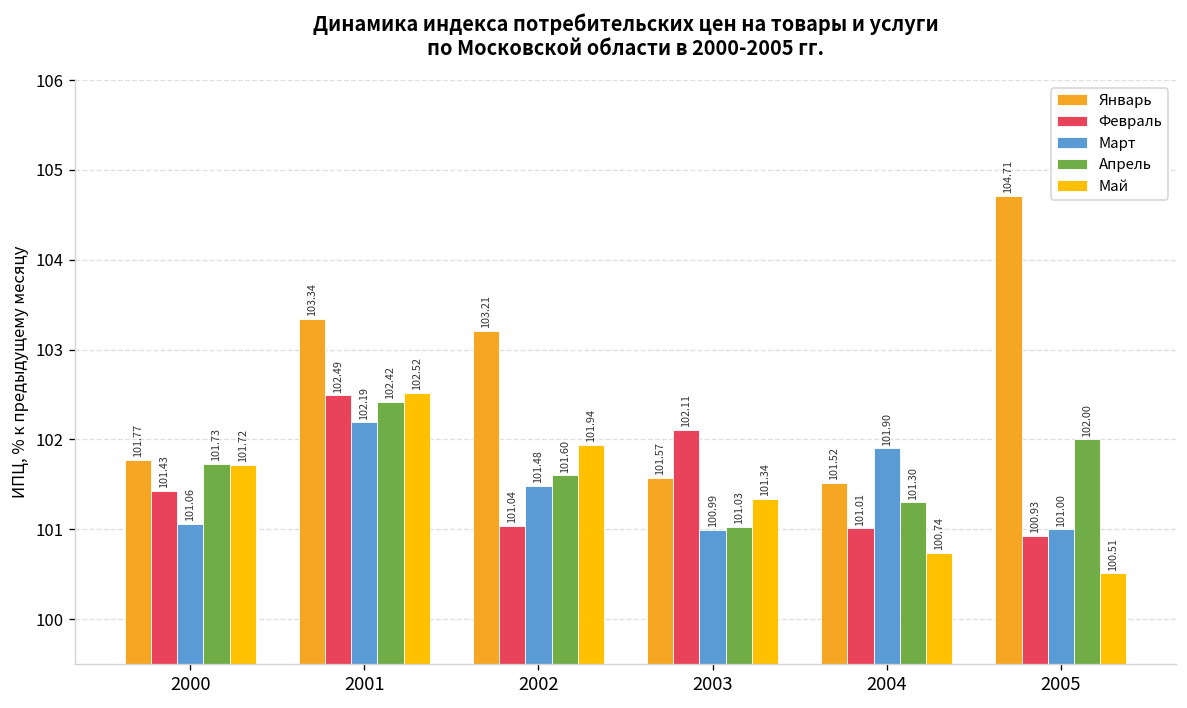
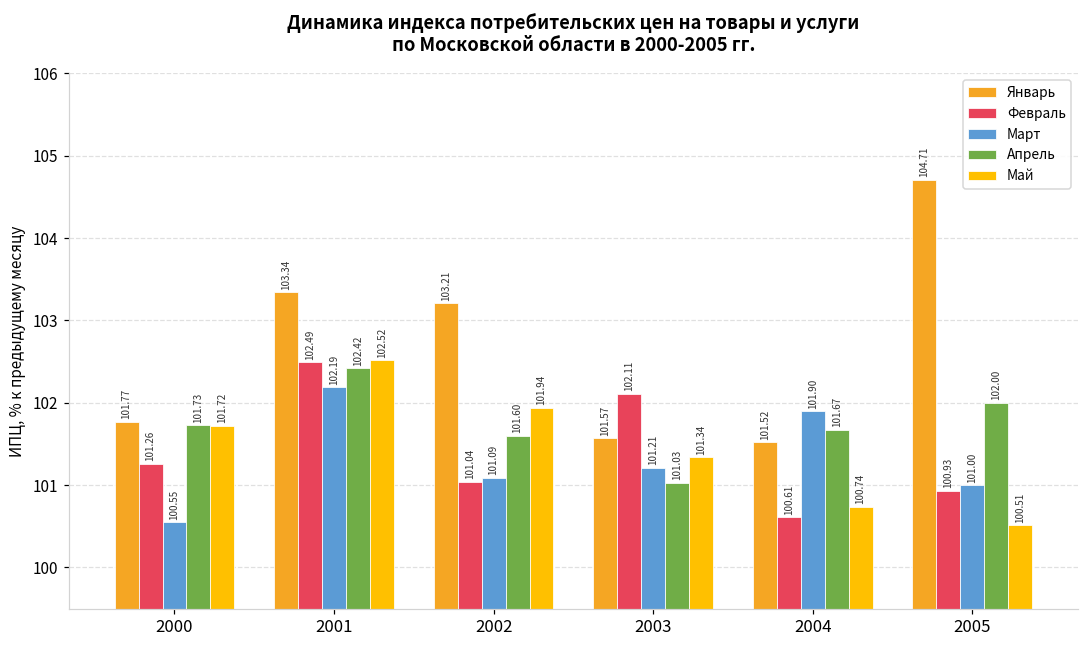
Февраль, 2000: 101.43 -> 101.26
Март, 2000: 101.06 -> 100.55
Март, 2002: 101.48 -> 101.09
Март, 2003: 100.99 -> 101.21
Февраль, 2004: 101.01 -> 100.61
Апрель, 2004: 101.30 -> 101.67
